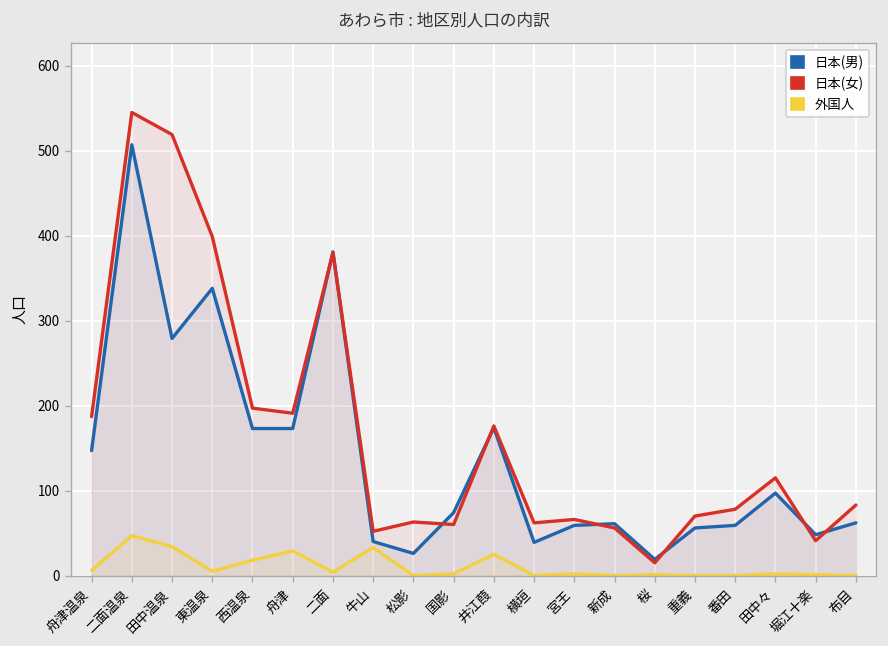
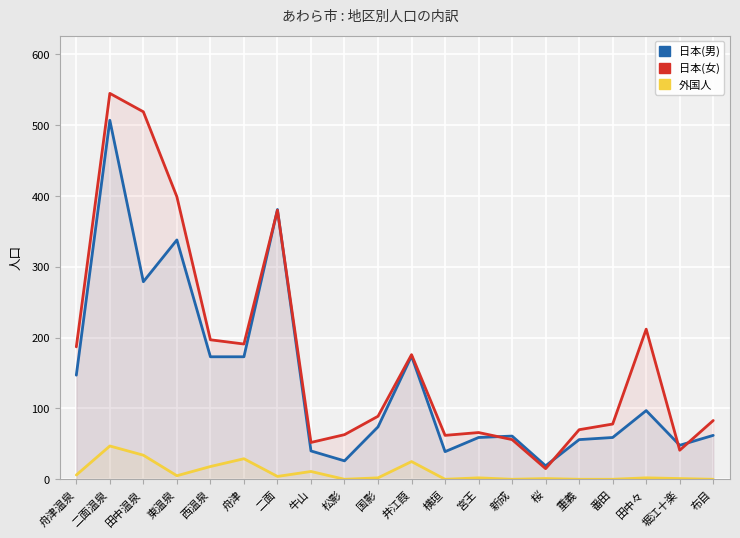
外国人, 牛山: 30 -> 10
日本(女), 国影: 60 -> 90
日本(女), 田中々: 120 -> 210
